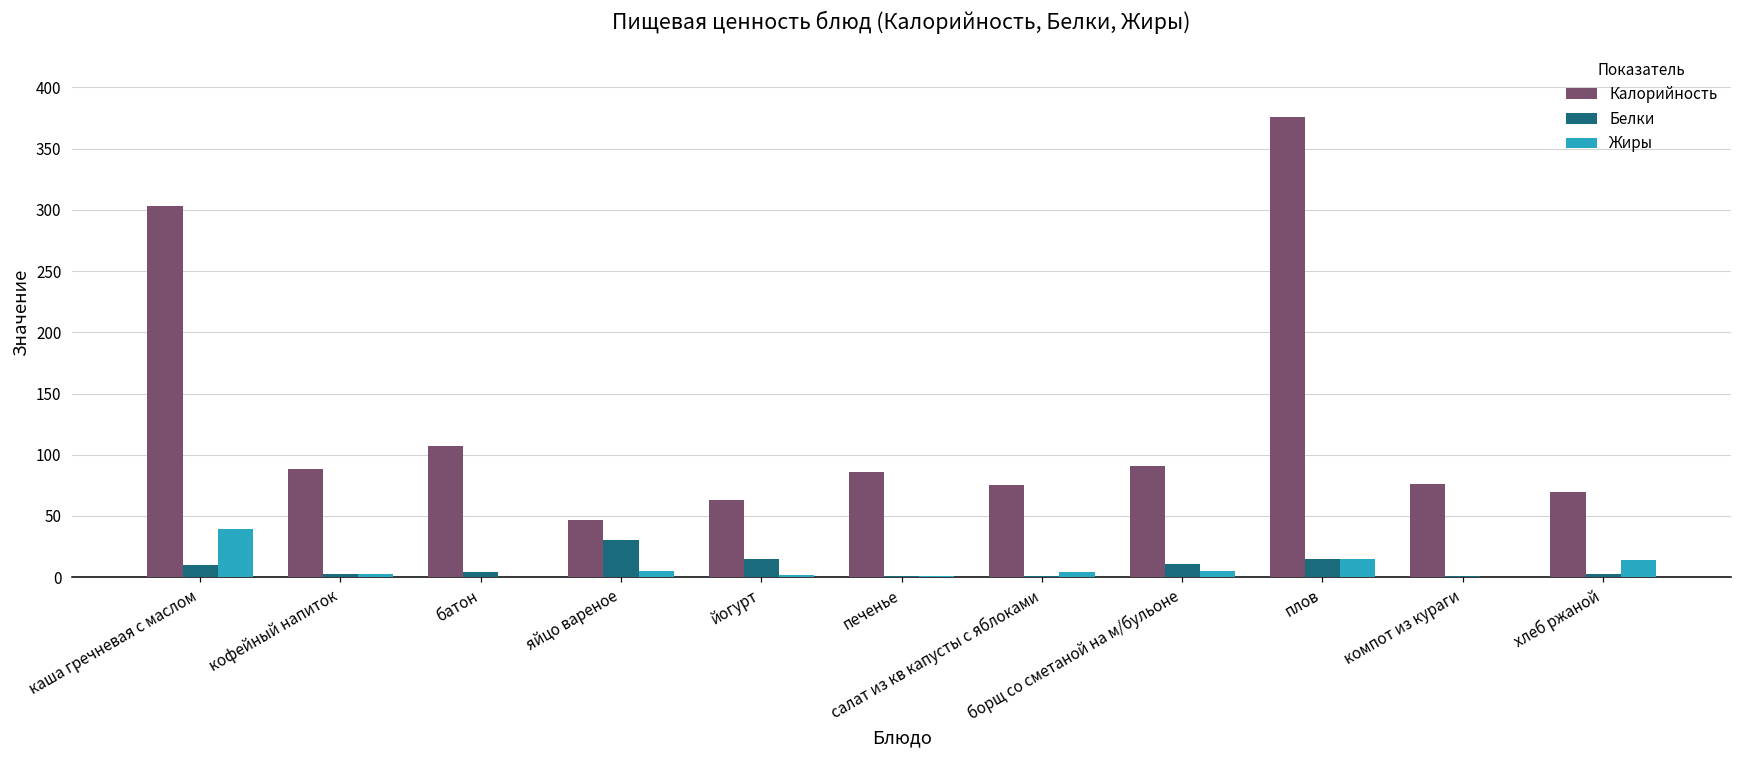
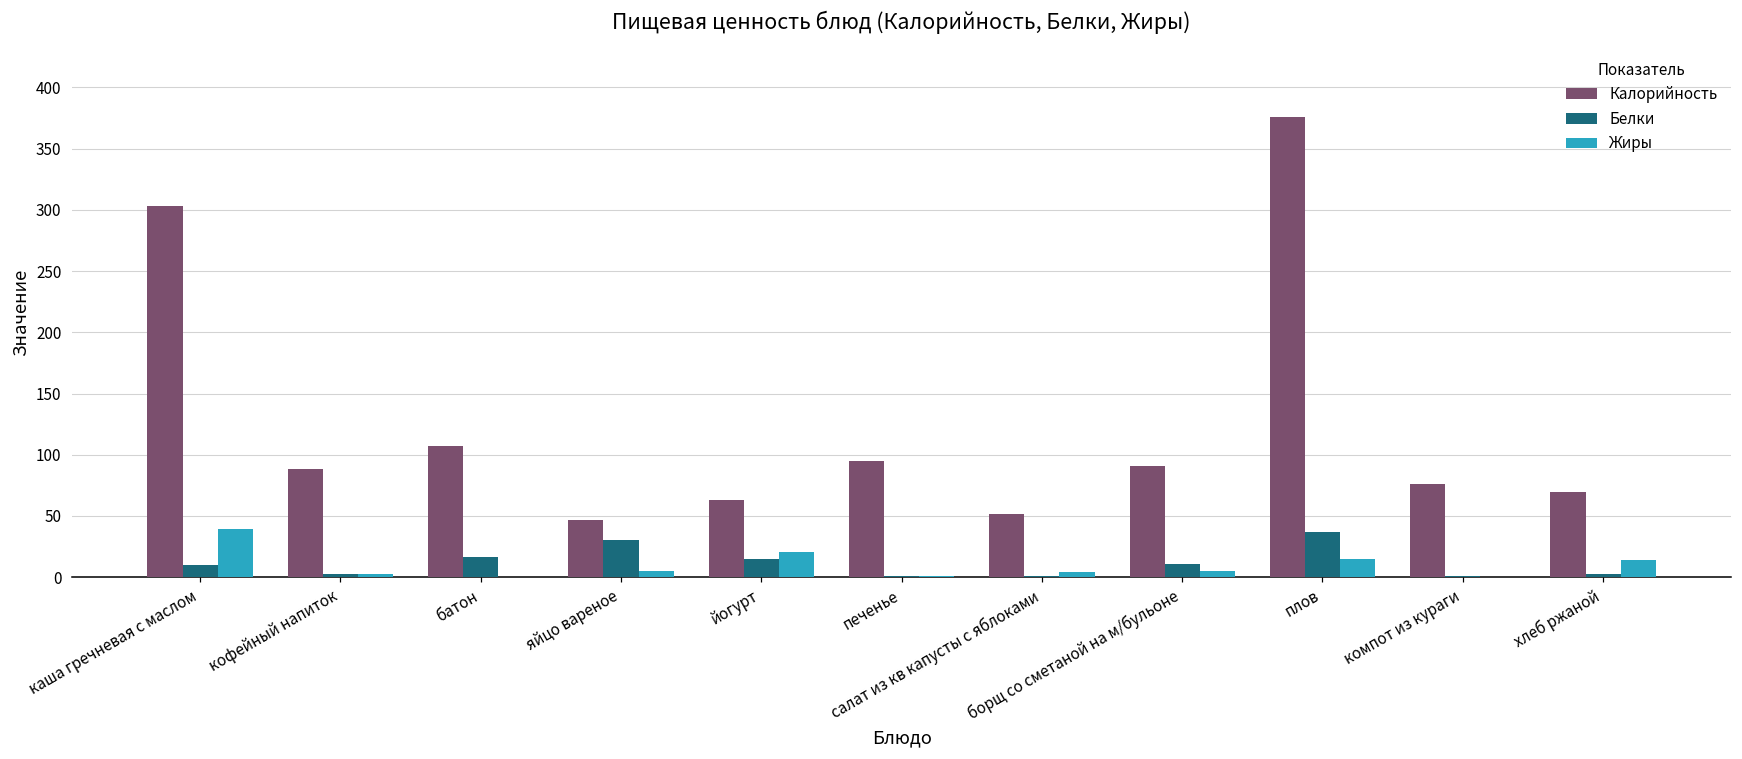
Белки, батон: 4 -> 16
Жиры, йогурт: 2 -> 21
Калорийность, печенье: 86 -> 95
Калорийность, салат из кв капусты с яблоками: 75 -> 52
Белки, плов: 15 -> 37
